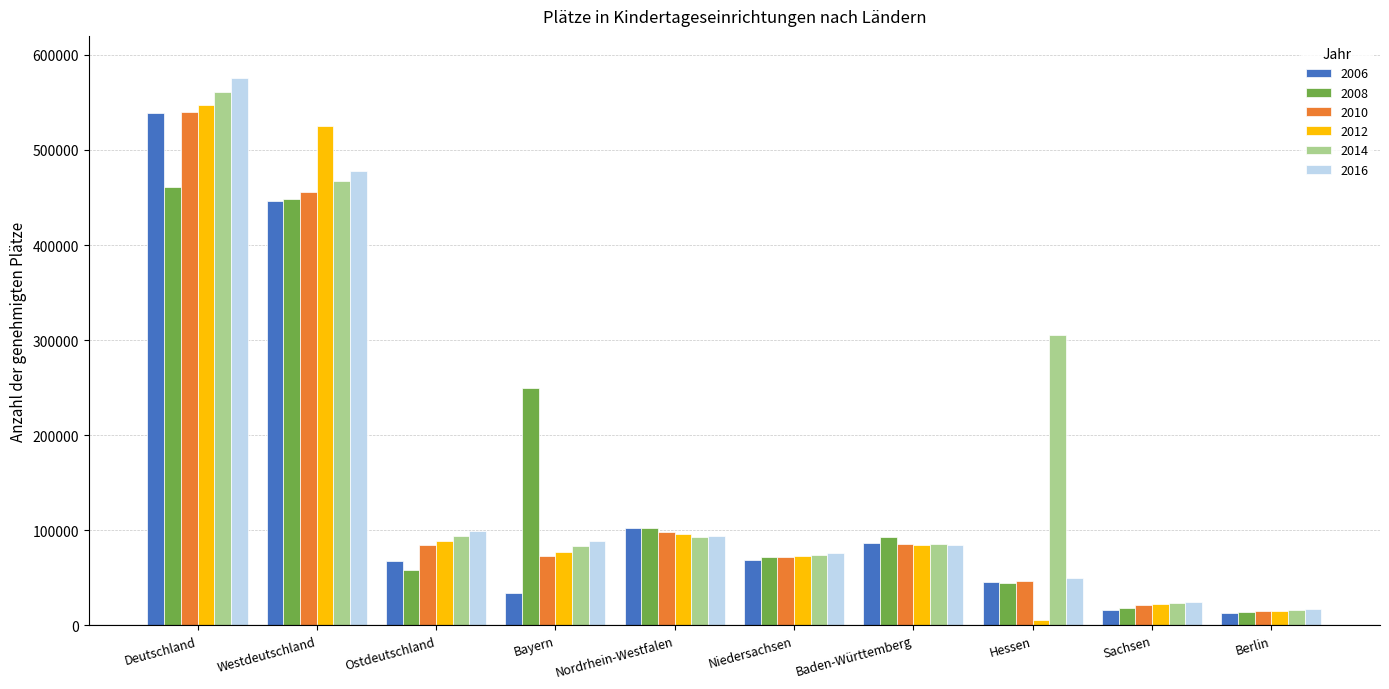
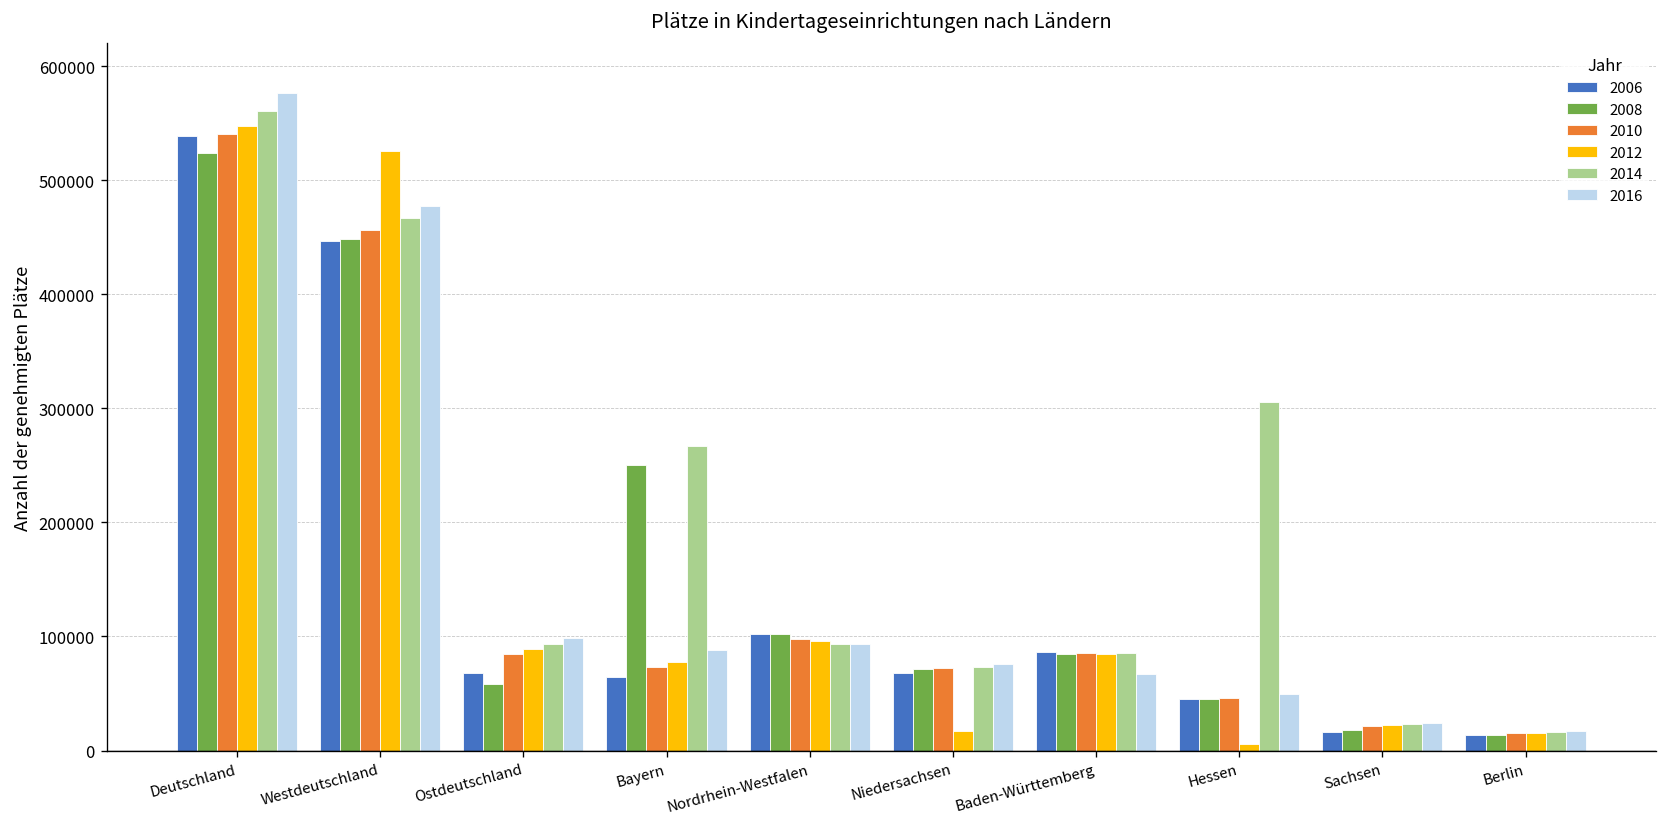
2008, Deutschland: 460000 -> 520000
2006, Bayern: 30000 -> 60000
2014, Bayern: 80000 -> 270000
2012, Niedersachsen: 70000 -> 20000
2008, Baden-Württemberg: 90000 -> 80000
2016, Baden-Württemberg: 80000 -> 70000
